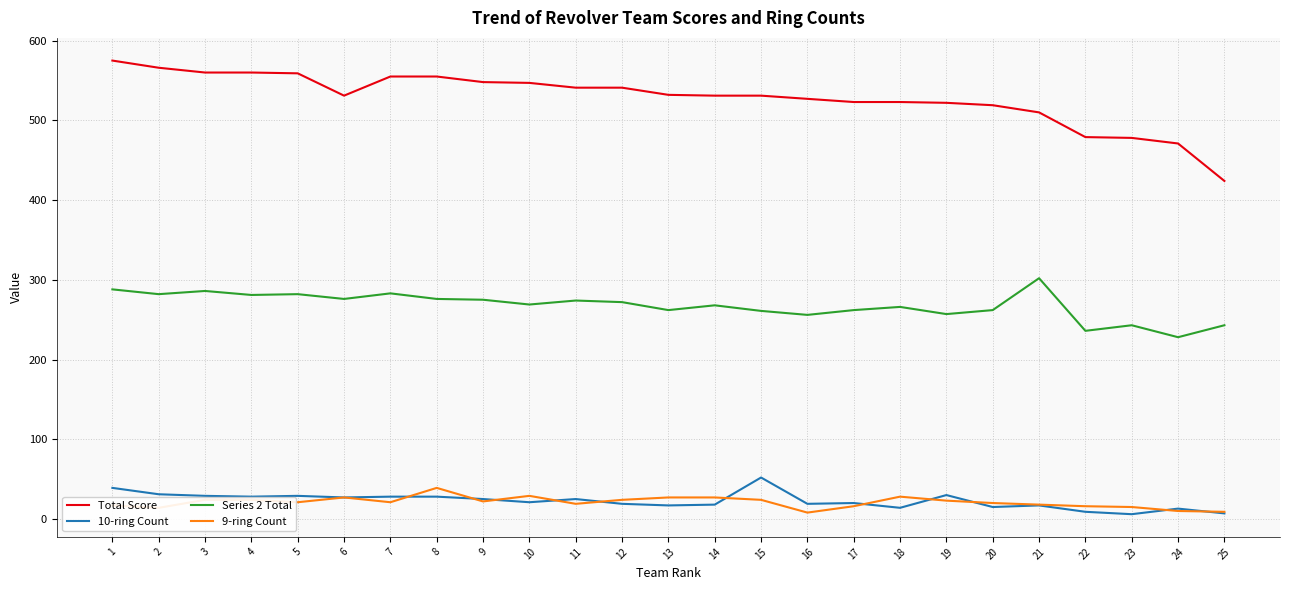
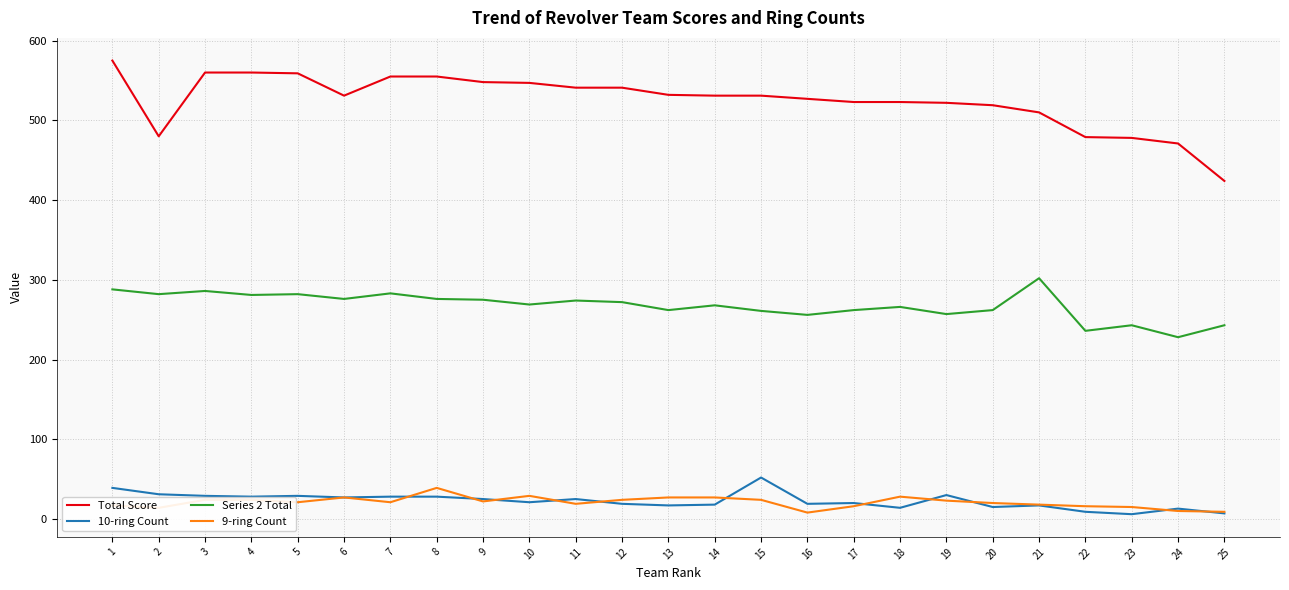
Total Score, 2: 570 -> 480
